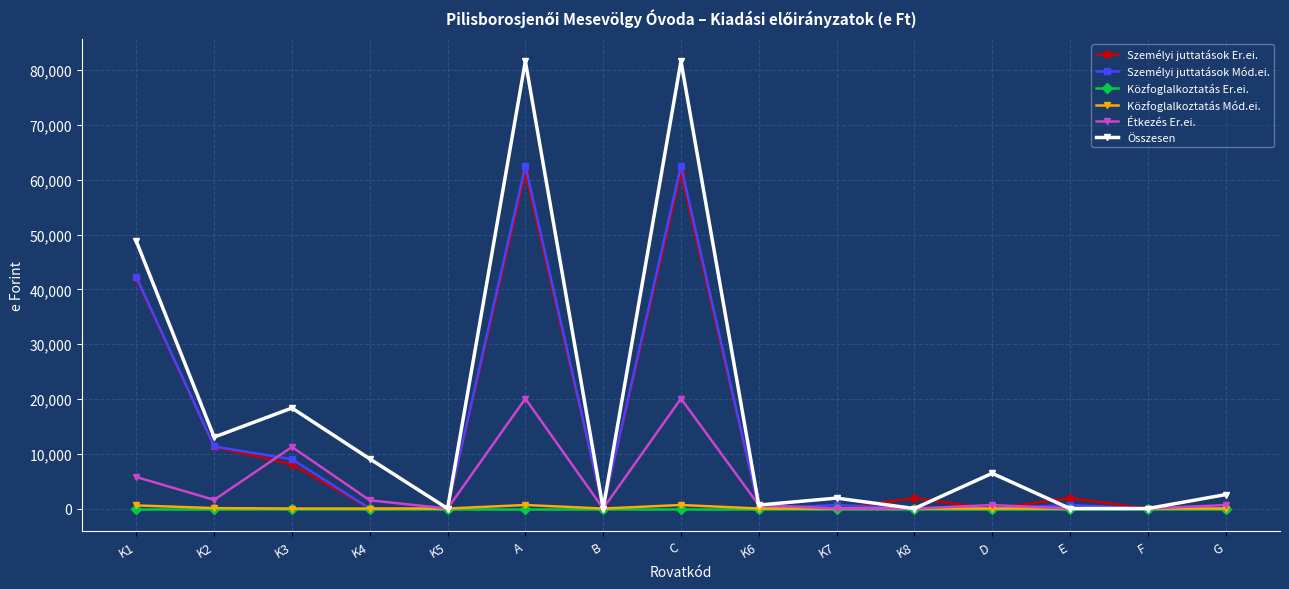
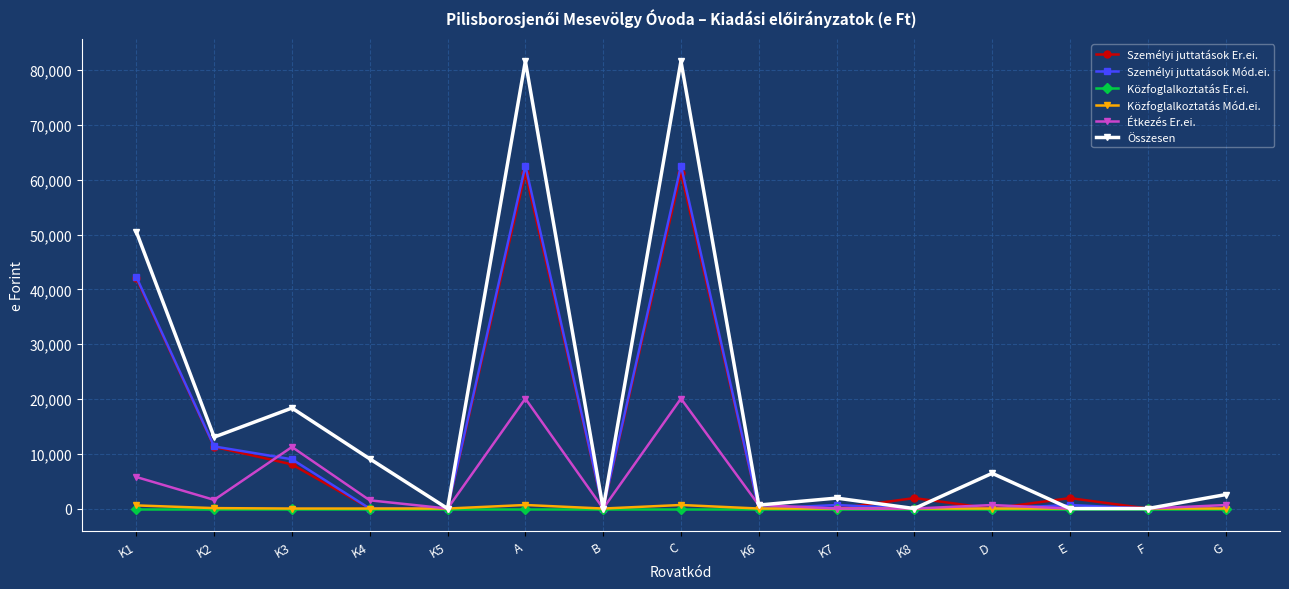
Összesen, K1: 49,000 -> 50,000
